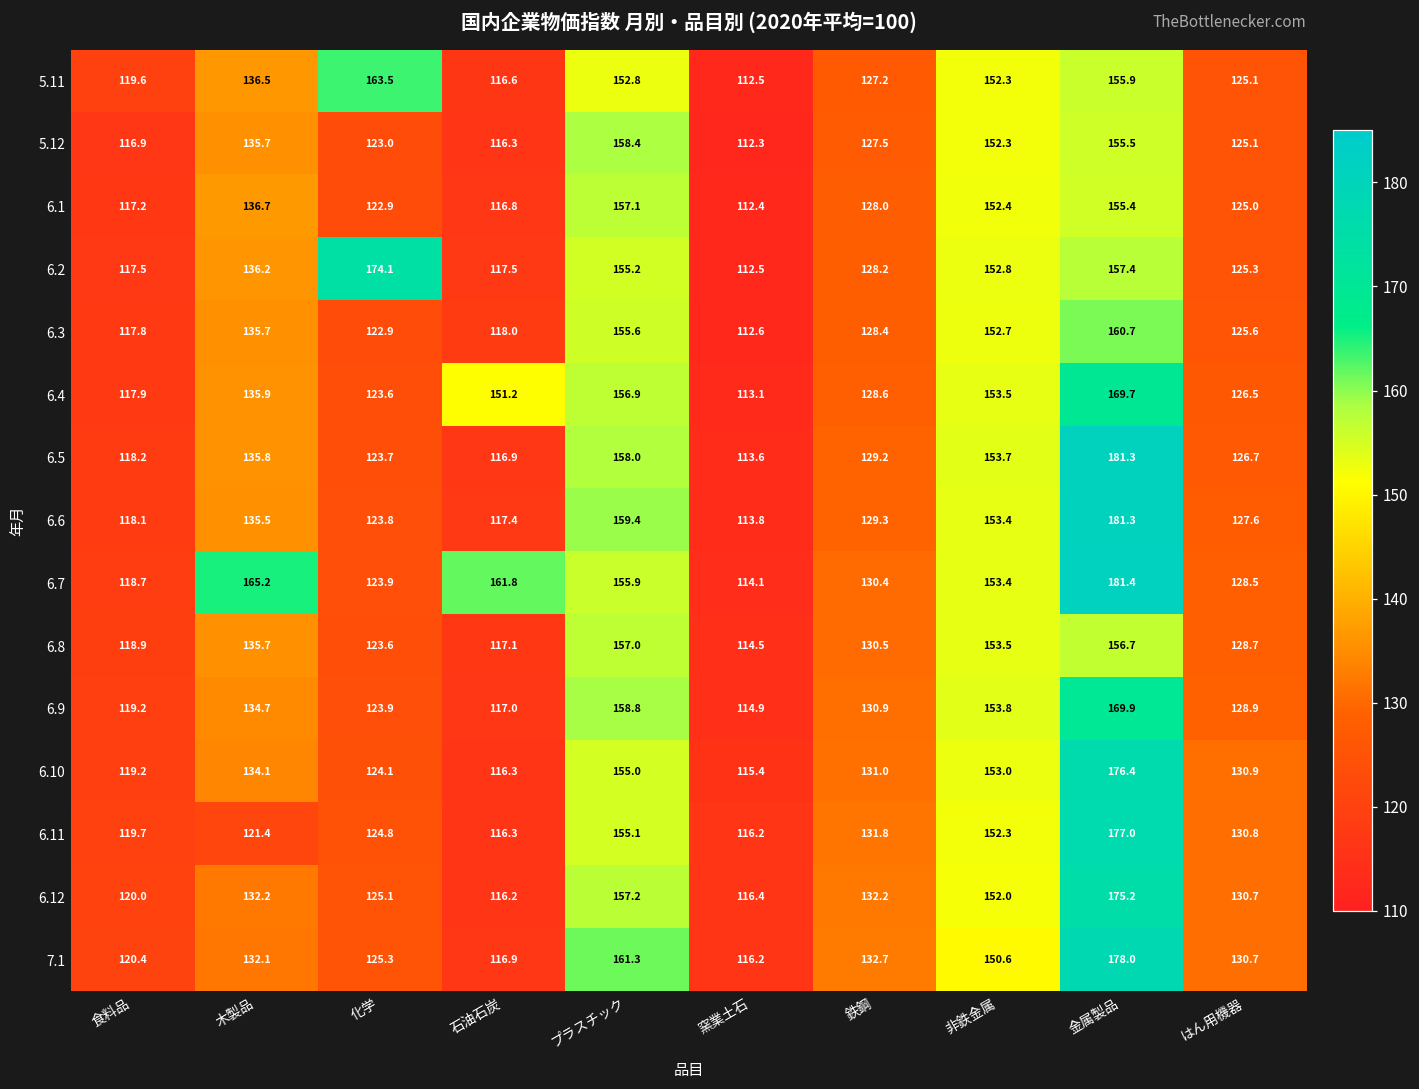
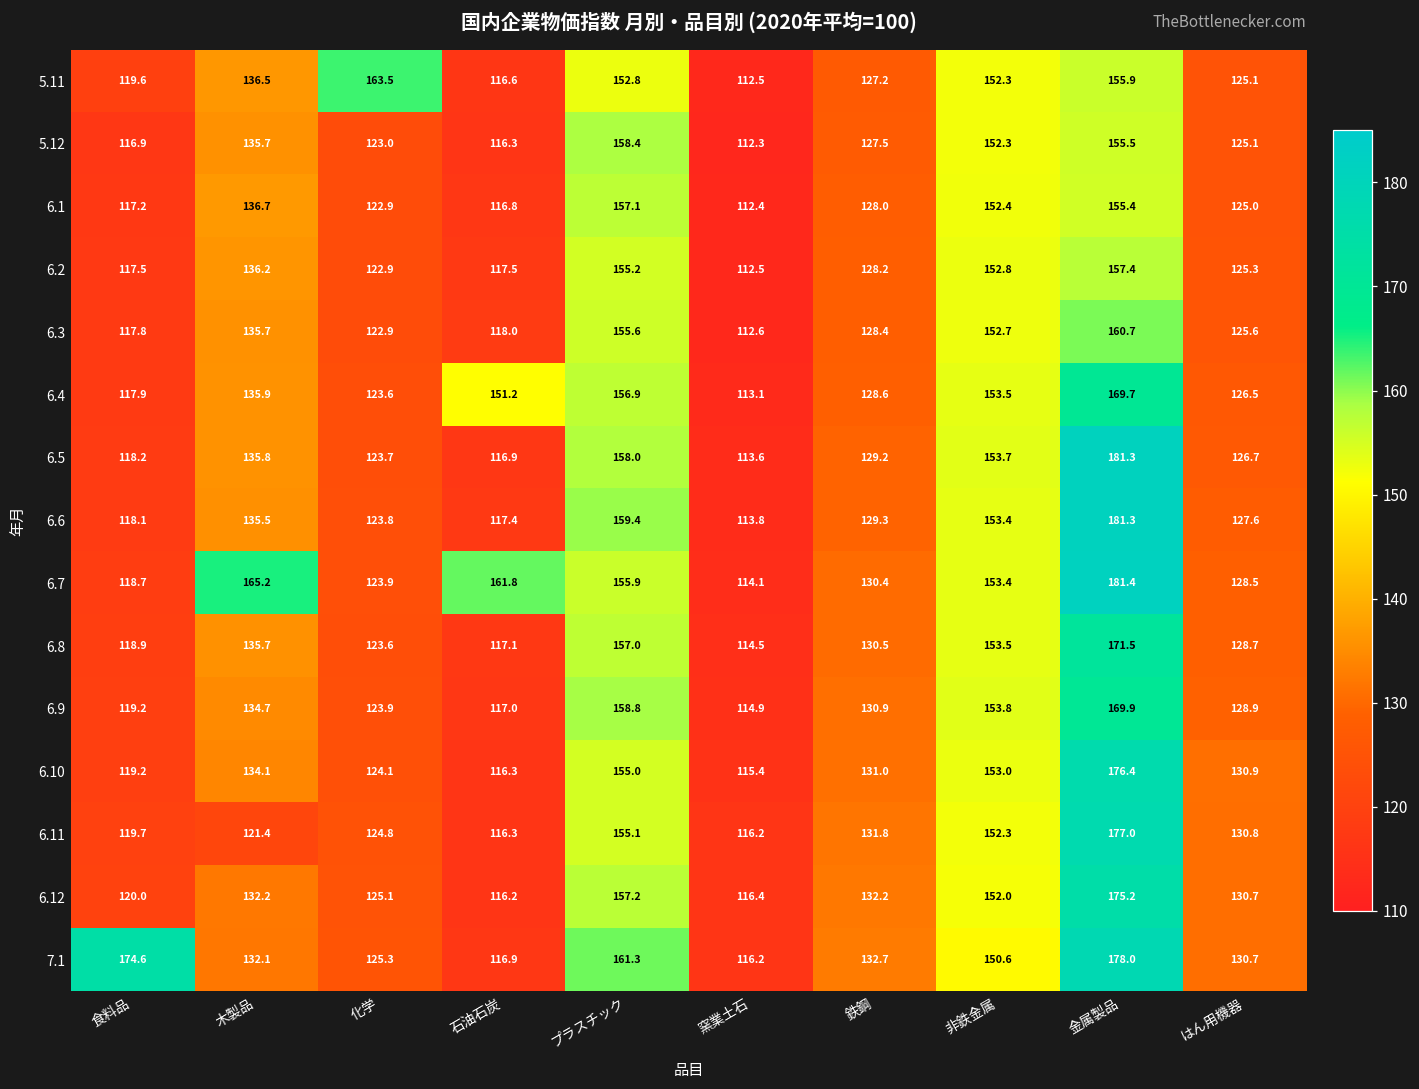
6.2, 化学: 174.1 -> 122.9
6.8, 金属製品: 156.7 -> 171.5
7.1, 食料品: 120.4 -> 174.6
